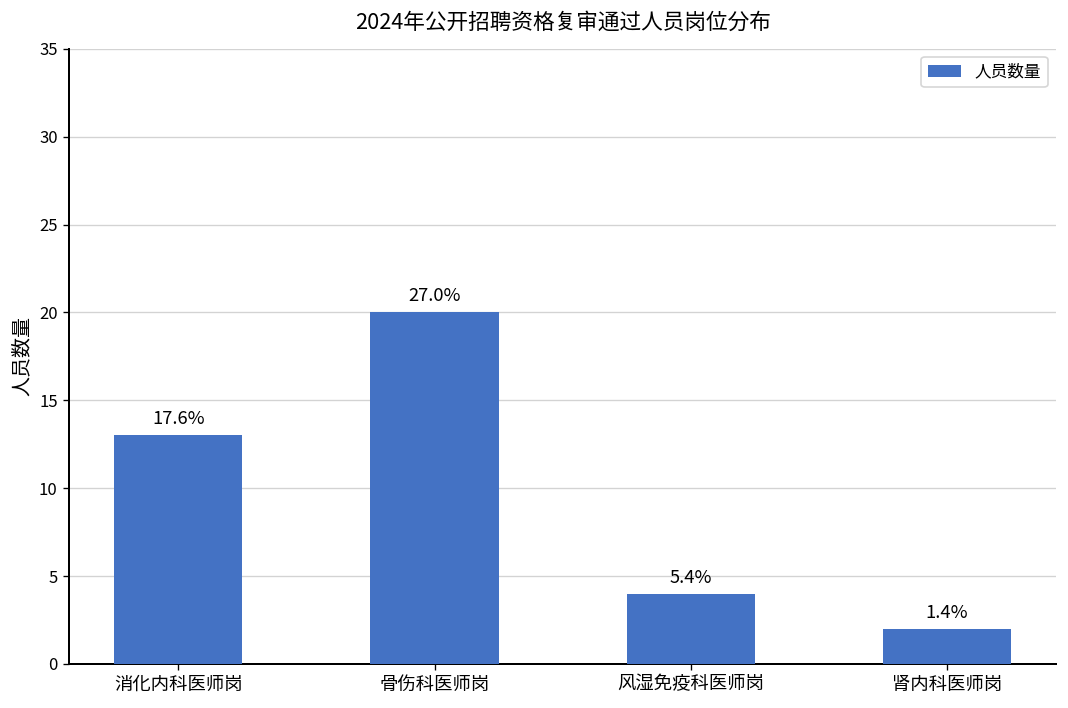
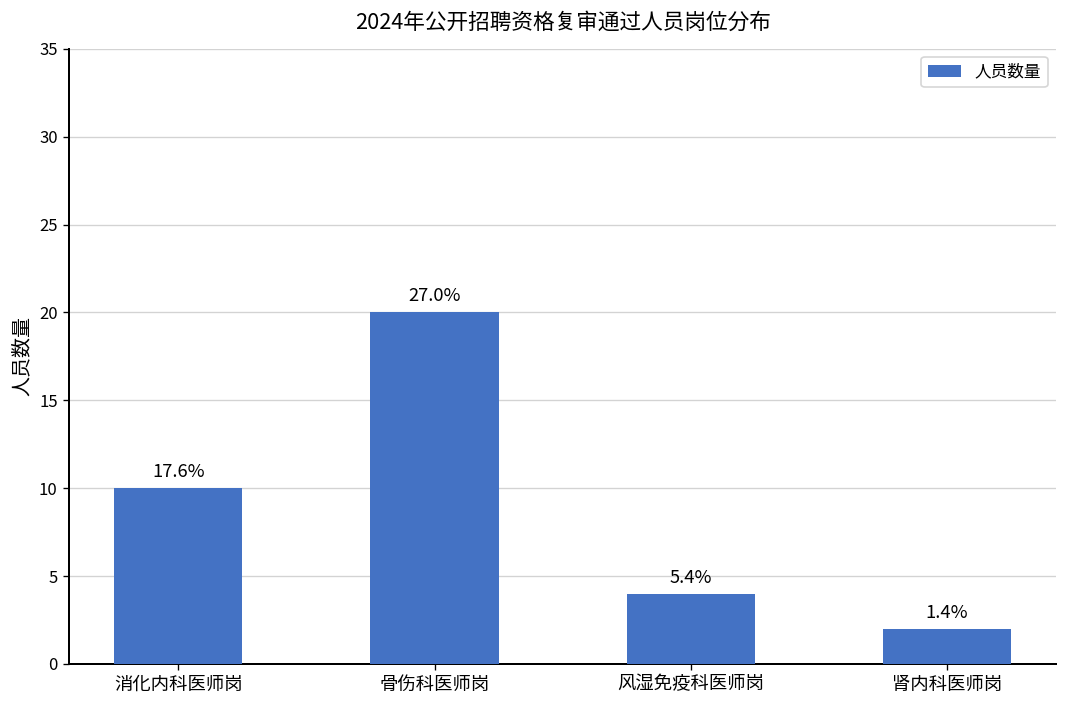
消化内科医师岗: 13 -> 10
